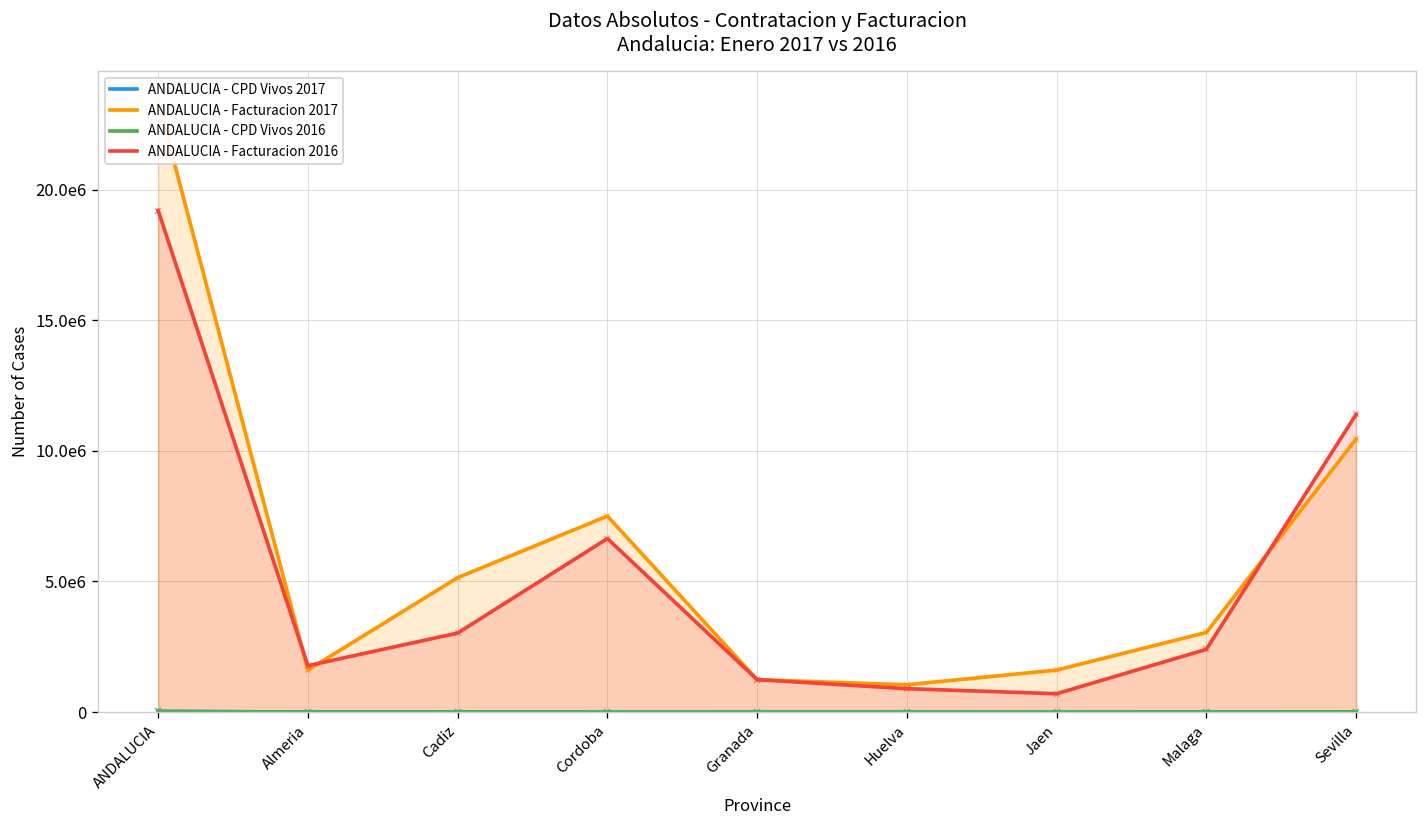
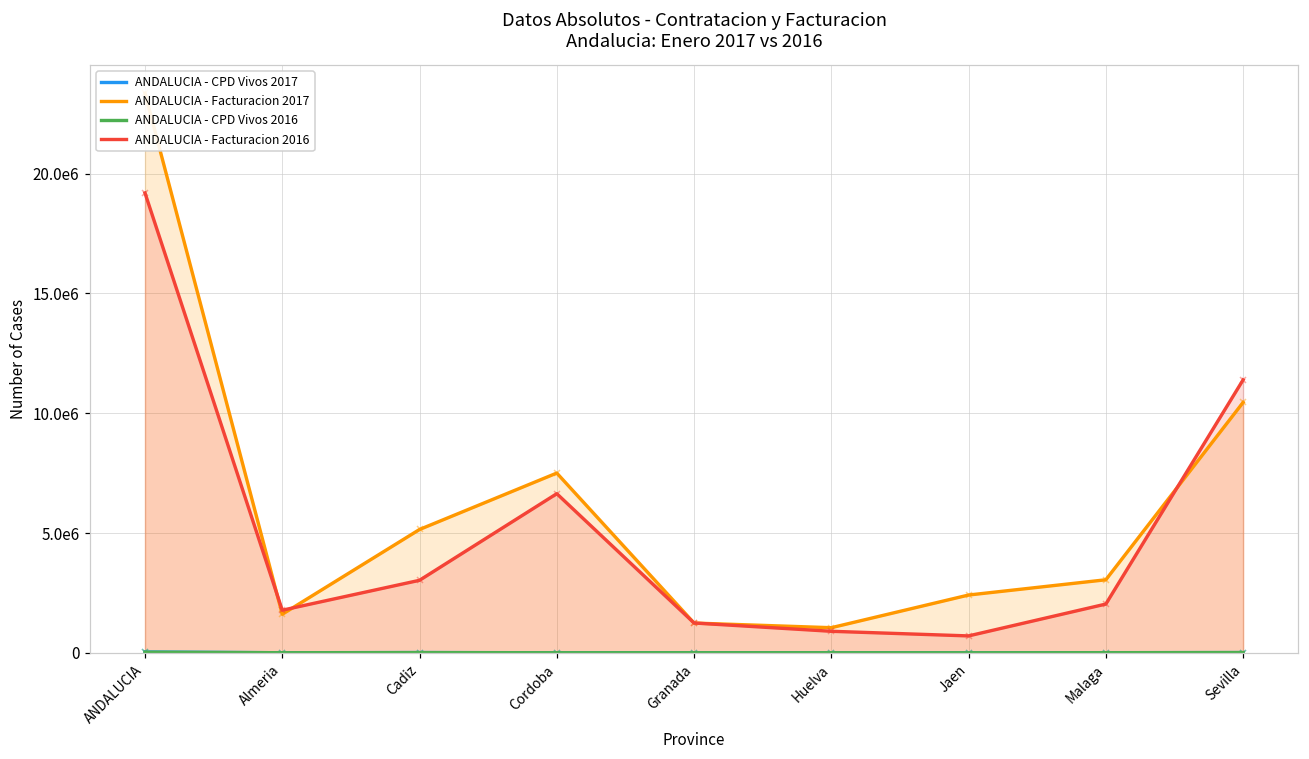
ANDALUCIA - Facturacion 2017, Jaen: 1600000 -> 2400000
ANDALUCIA - Facturacion 2016, Malaga: 2400000 -> 2000000
